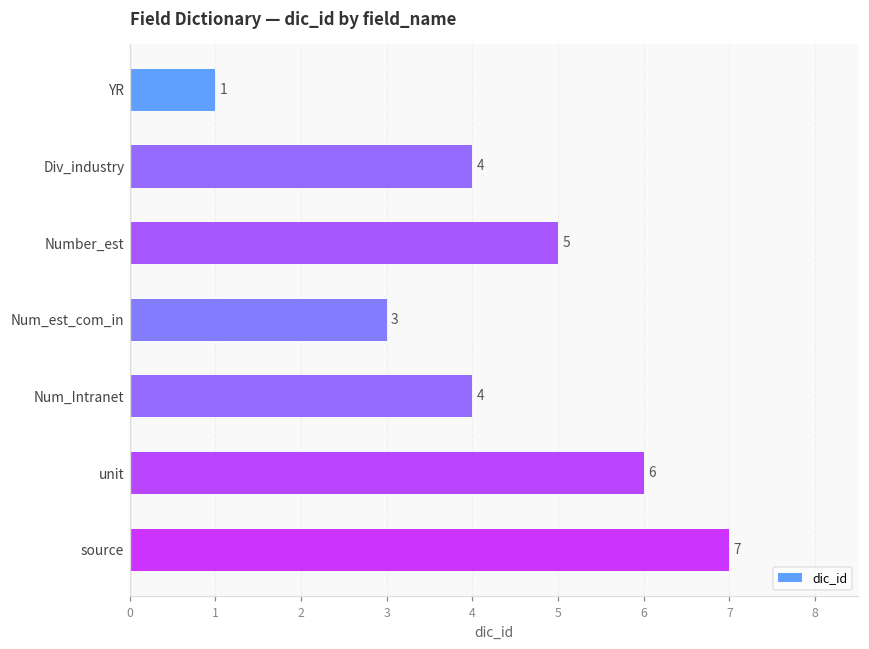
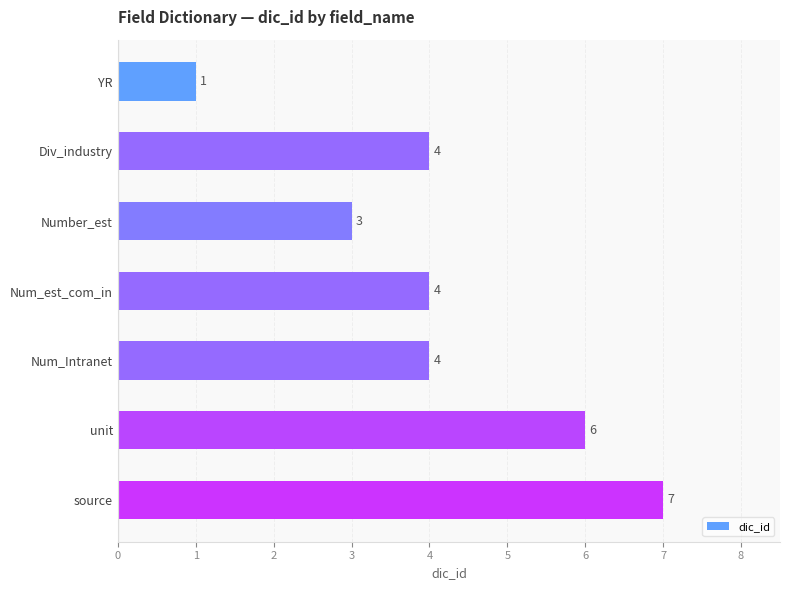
Number_est: 5 -> 3
Num_est_com_in: 3 -> 4
